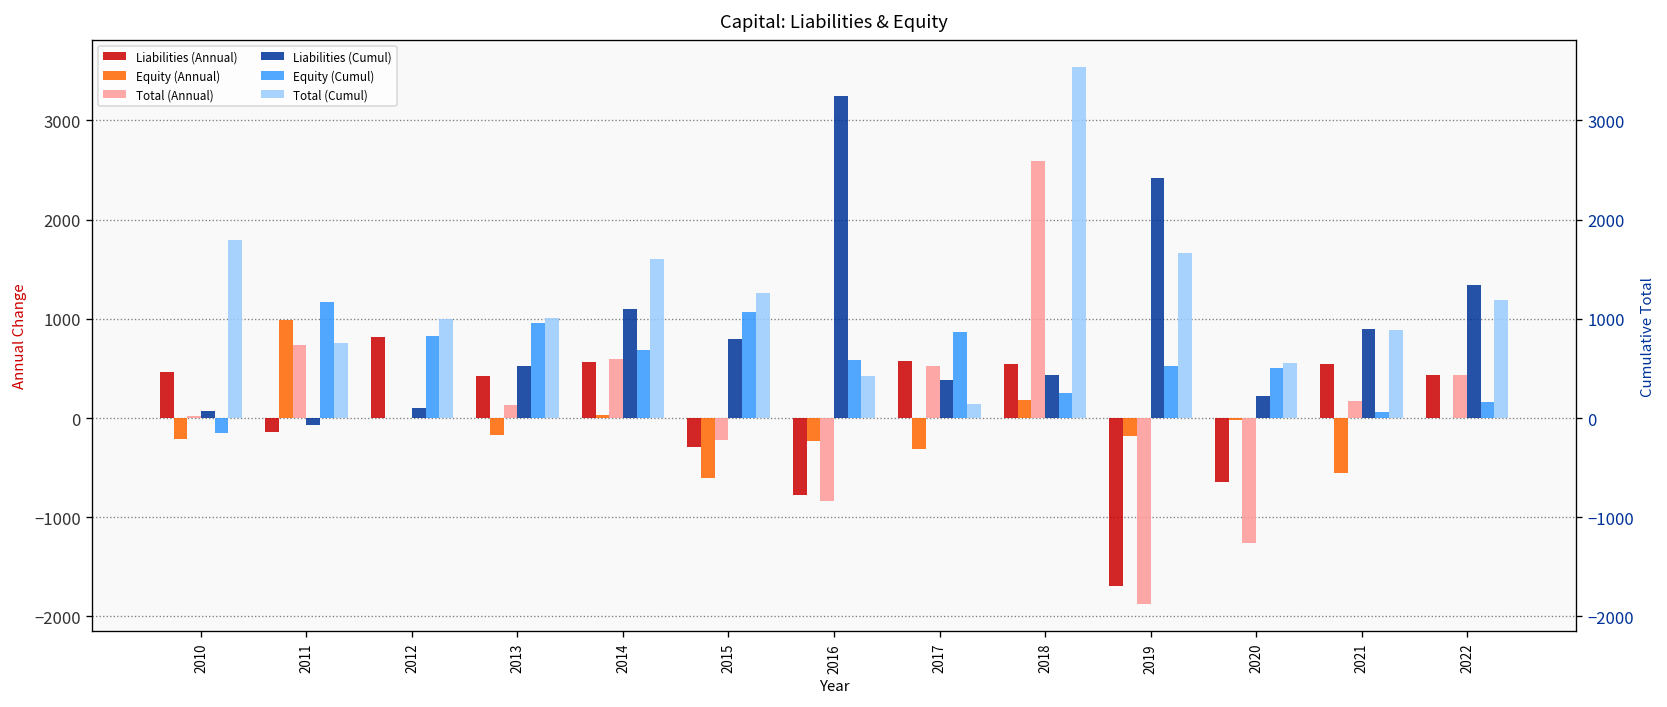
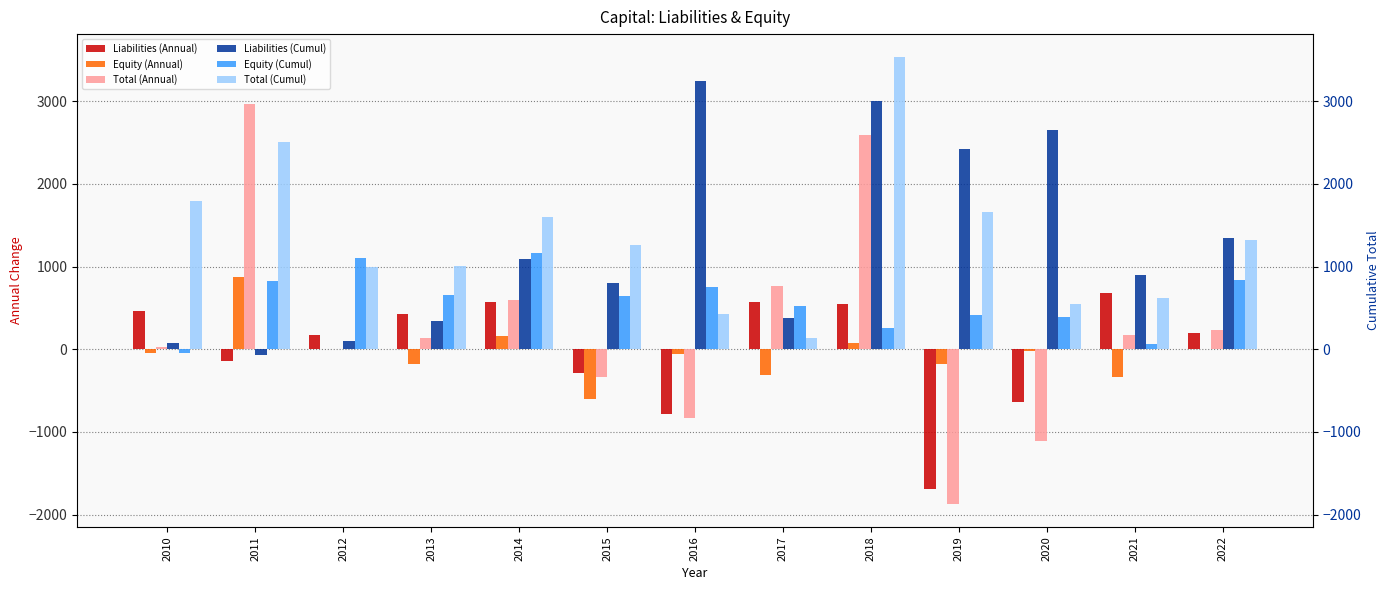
Equity (Annual), 2010: -200 -> -100
Equity (Cumul), 2010: -150 -> -50
Equity (Annual), 2011: 1000 -> 900
Total (Annual), 2011: 700 -> 3000
Equity (Cumul), 2011: 1200 -> 800
Total (Cumul), 2011: 800 -> 2500
Liabilities (Annual), 2012: 800 -> 200
Equity (Cumul), 2012: 800 -> 1100
Liabilities (Cumul), 2013: 500 -> 300
Equity (Cumul), 2013: 1000 -> 700
Equity (Annual), 2014: 0 -> 200
Equity (Cumul), 2014: 700 -> 1200
Total (Annual), 2015: -200 -> -300
Equity (Cumul), 2015: 1100 -> 600
Equity (Annual), 2016: -200 -> -100
Equity (Cumul), 2016: 600 -> 800
Total (Annual), 2017: 500 -> 800
Equity (Cumul), 2017: 900 -> 500
Equity (Annual), 2018: 200 -> 100
Liabilities (Cumul), 2018: 400 -> 3000
Equity (Cumul), 2019: 500 -> 400
Total (Annual), 2020: -1300 -> -1100
Liabilities (Cumul), 2020: 200 -> 2700
Equity (Cumul), 2020: 500 -> 400
Liabilities (Annual), 2021: 500 -> 700
Equity (Annual), 2021: -600 -> -300
Total (Cumul), 2021: 900 -> 600
Liabilities (Annual), 2022: 400 -> 200
Total (Annual), 2022: 400 -> 200
Equity (Cumul), 2022: 200 -> 800
Total (Cumul), 2022: 1200 -> 1300
